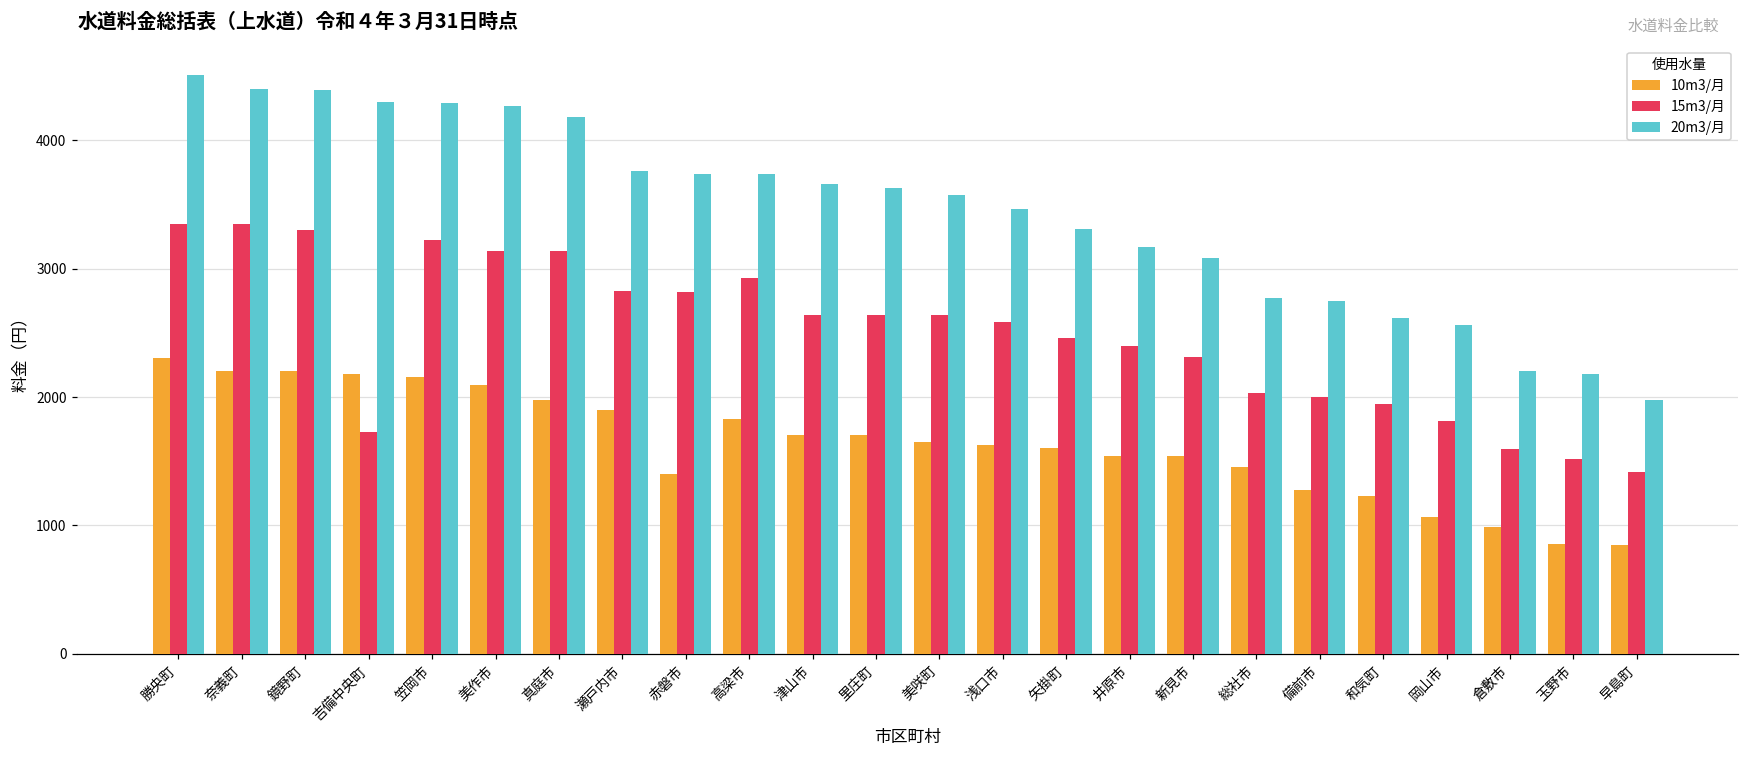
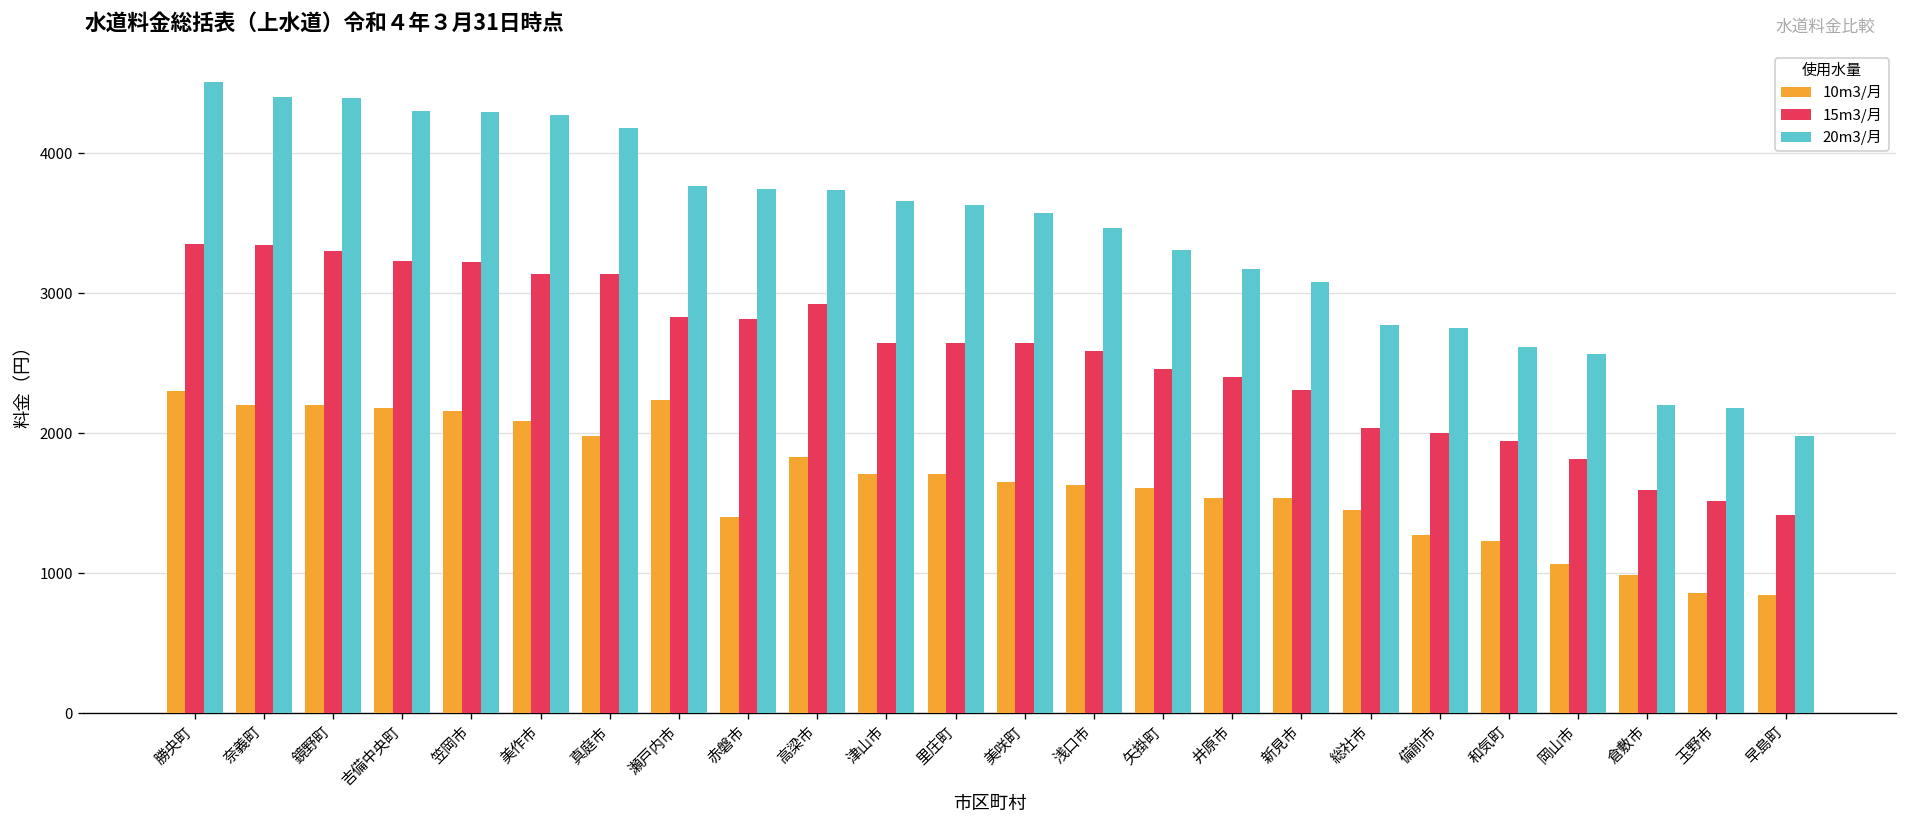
15m3/月, 吉備中央町: 1730 -> 3230
10m3/月, 瀬戸内市: 1900 -> 2240
